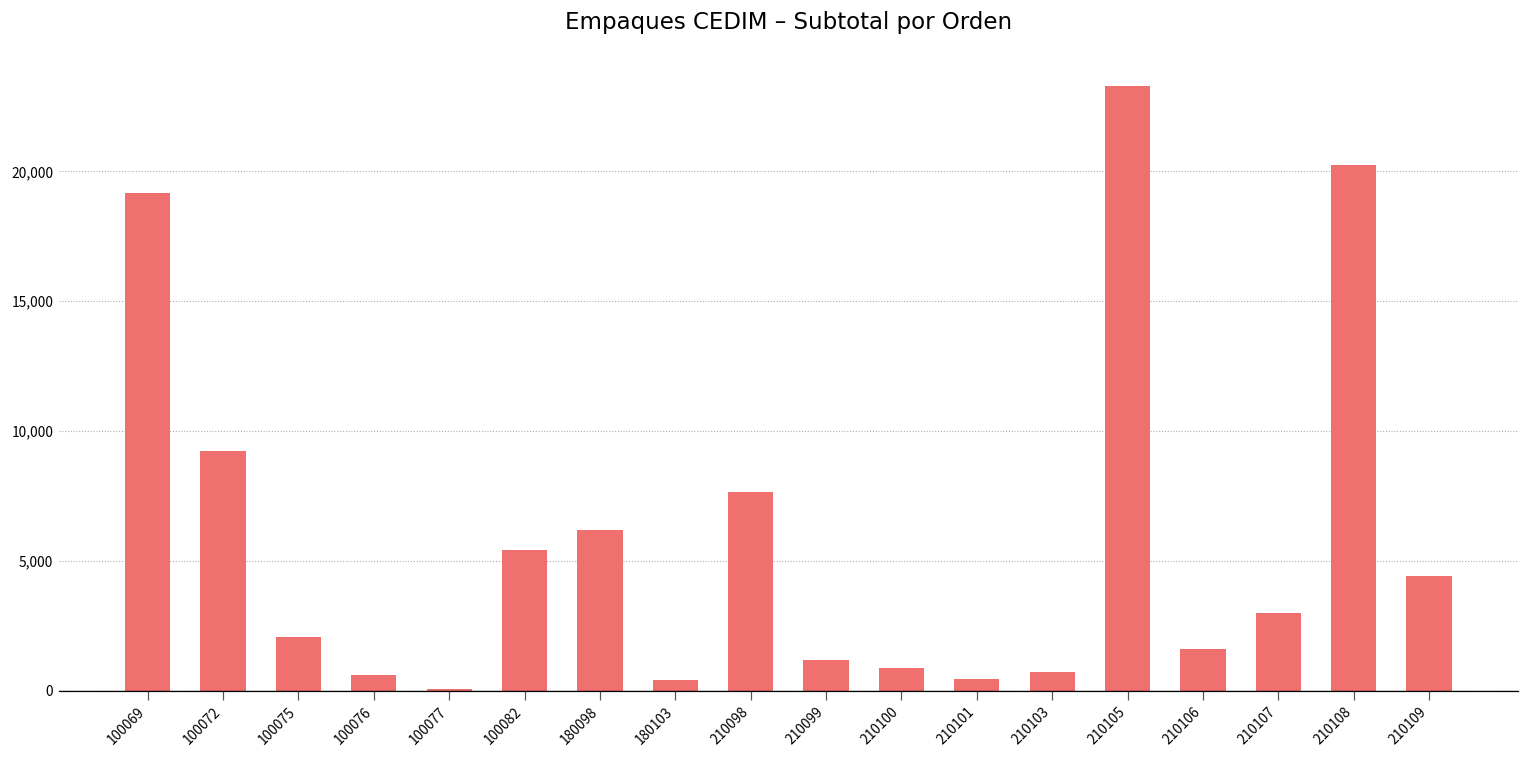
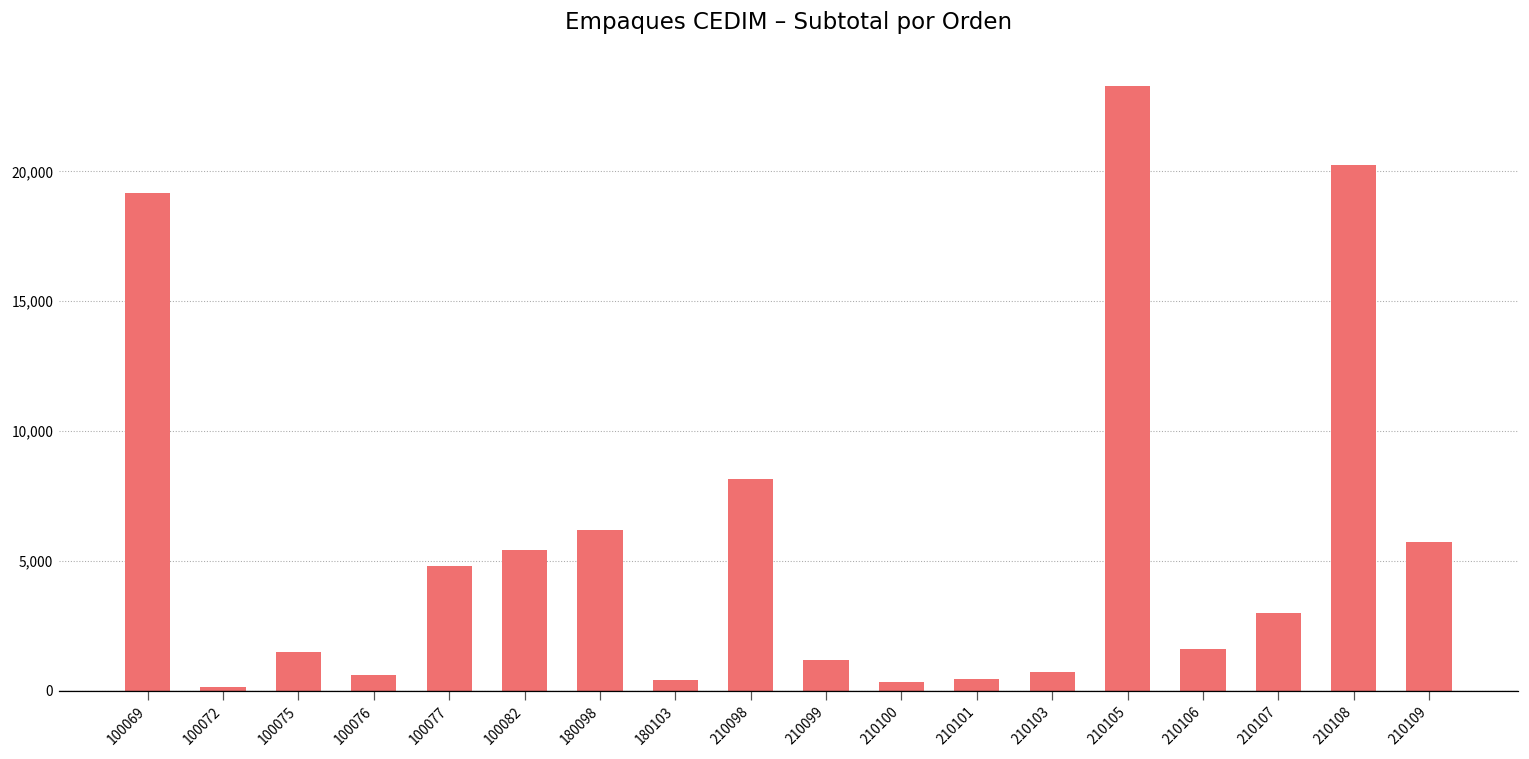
100072: 9,200 -> 200
100075: 2,100 -> 1,500
100077: 100 -> 4,800
210098: 7,700 -> 8,100
210100: 900 -> 300
210109: 4,400 -> 5,700
